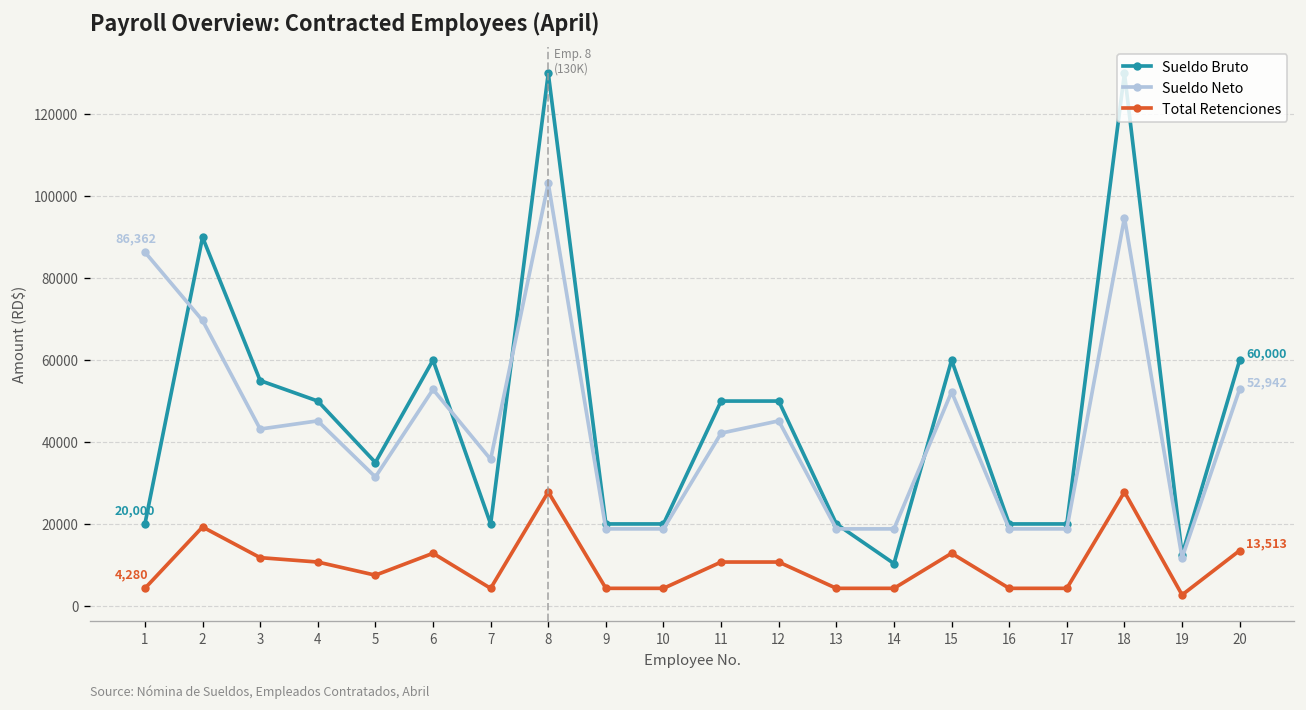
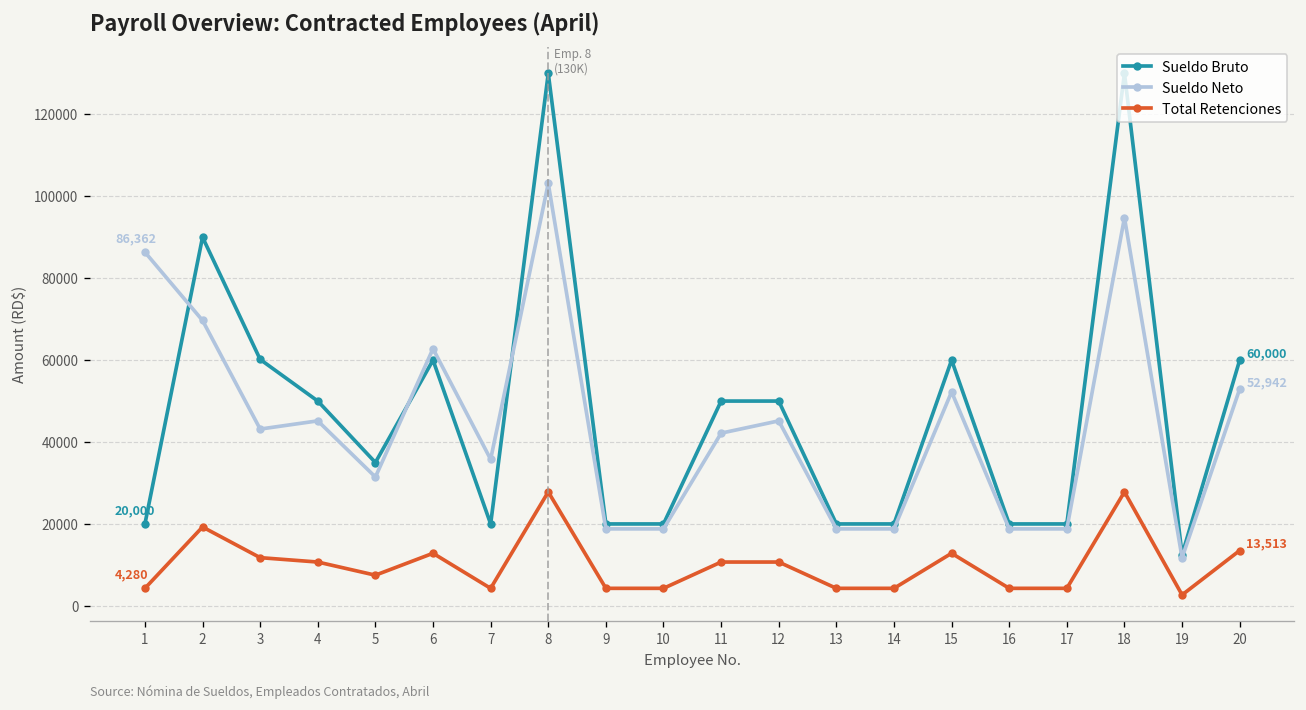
Sueldo Bruto, 3: 55000 -> 60000
Sueldo Neto, 6: 53000 -> 63000
Sueldo Bruto, 14: 10000 -> 20000
